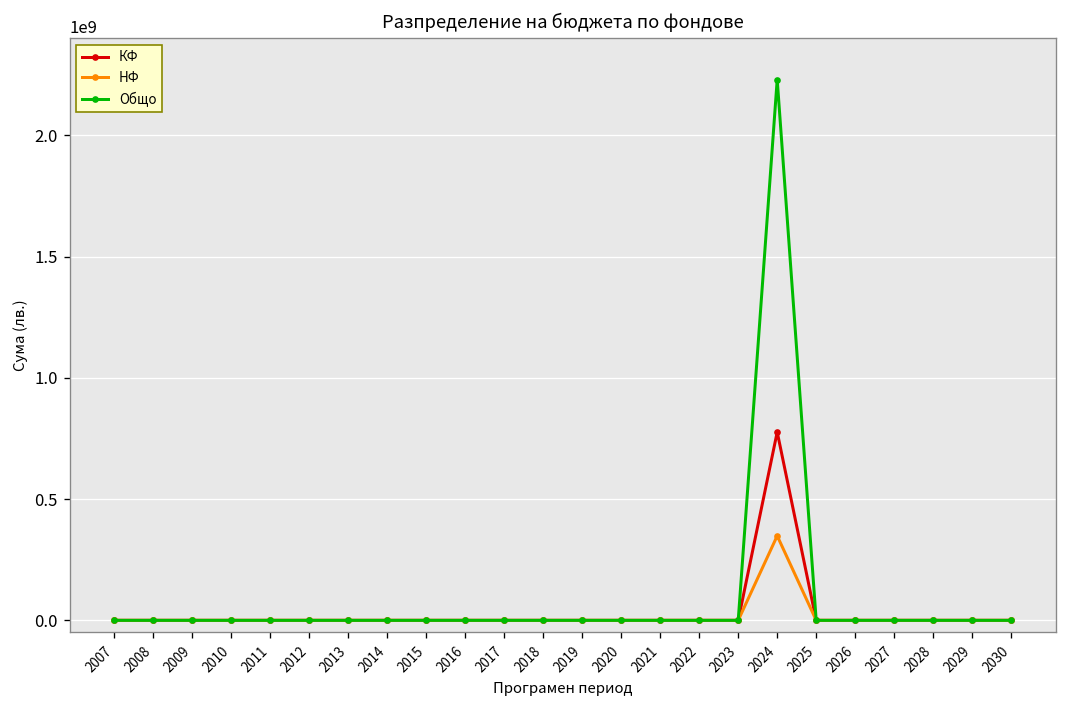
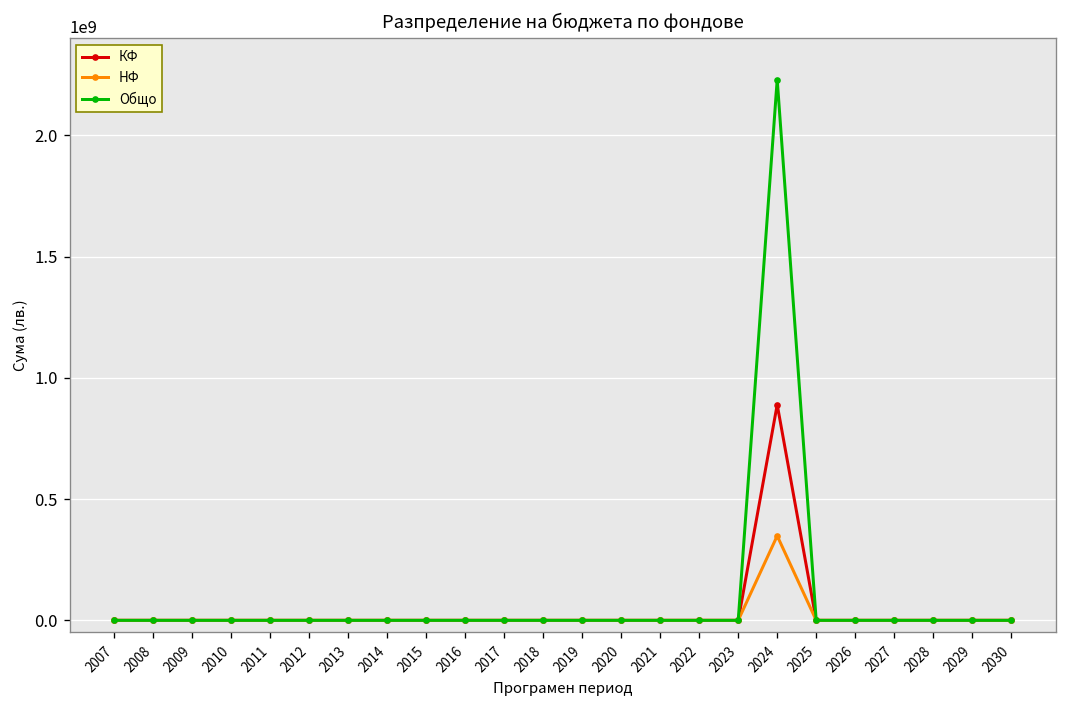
КФ, 2024: 780000000 -> 890000000
